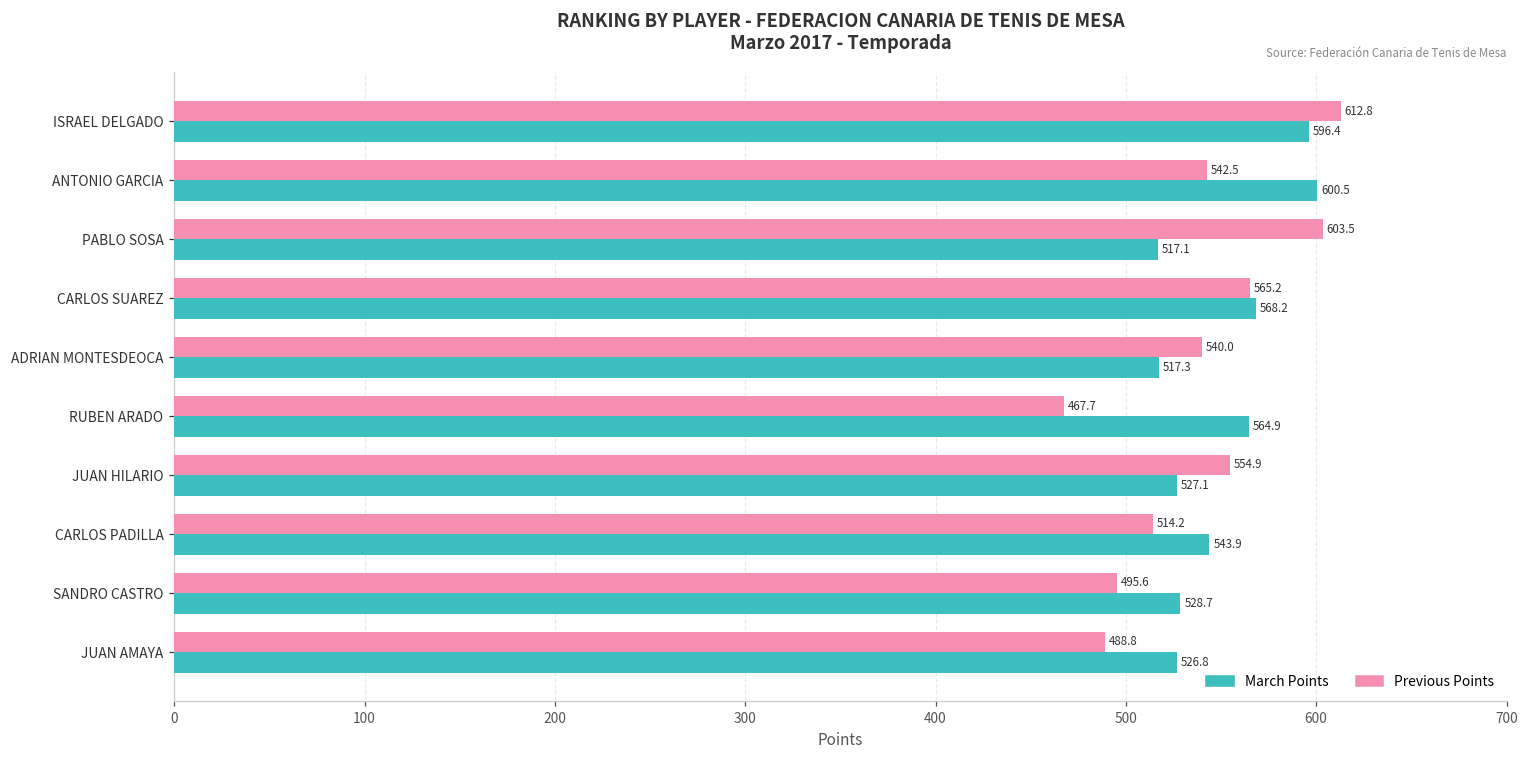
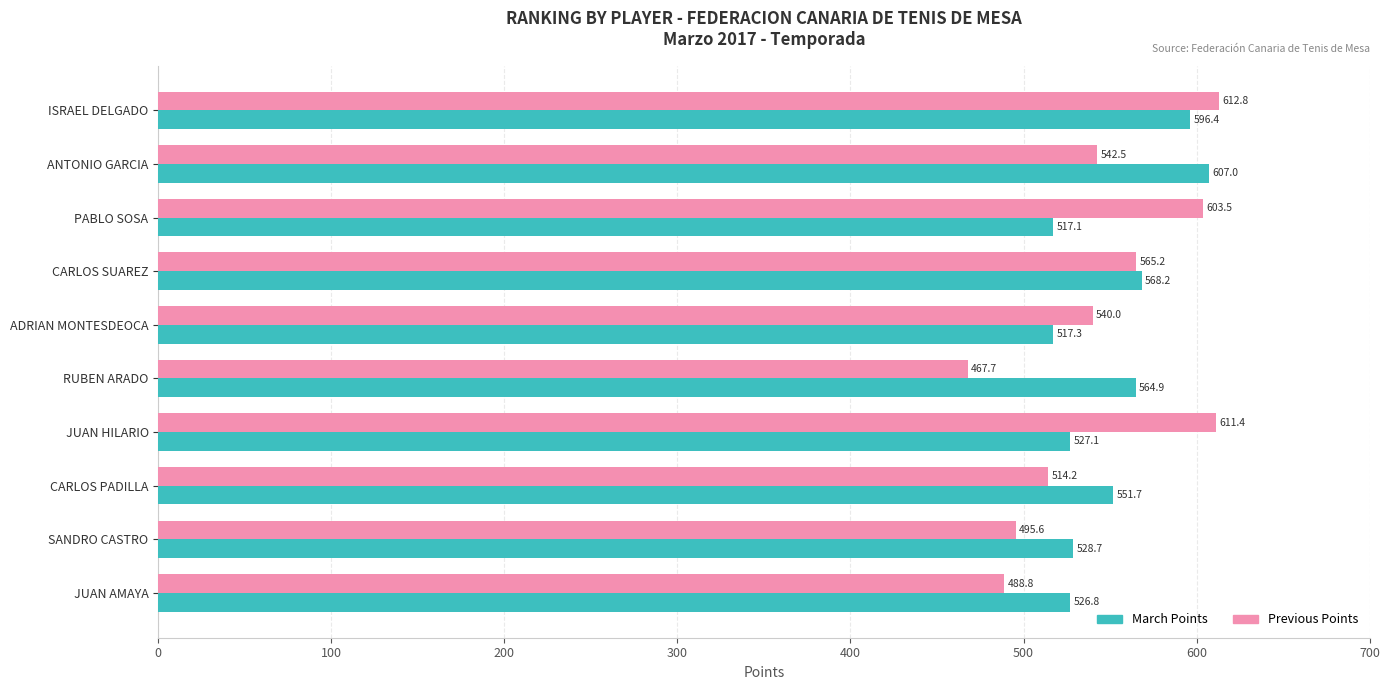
March Points, ANTONIO GARCIA: 600.5 -> 607.0
Previous Points, JUAN HILARIO: 554.9 -> 611.4
March Points, CARLOS PADILLA: 543.9 -> 551.7
